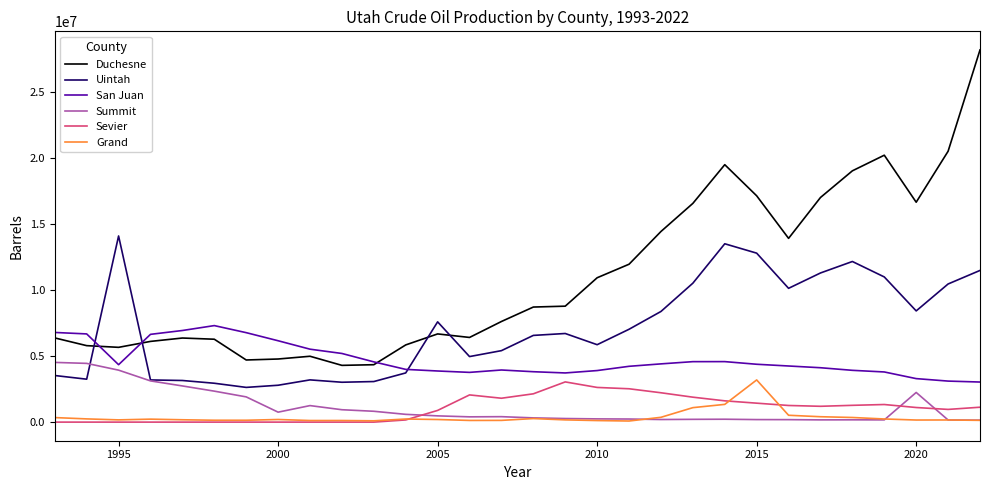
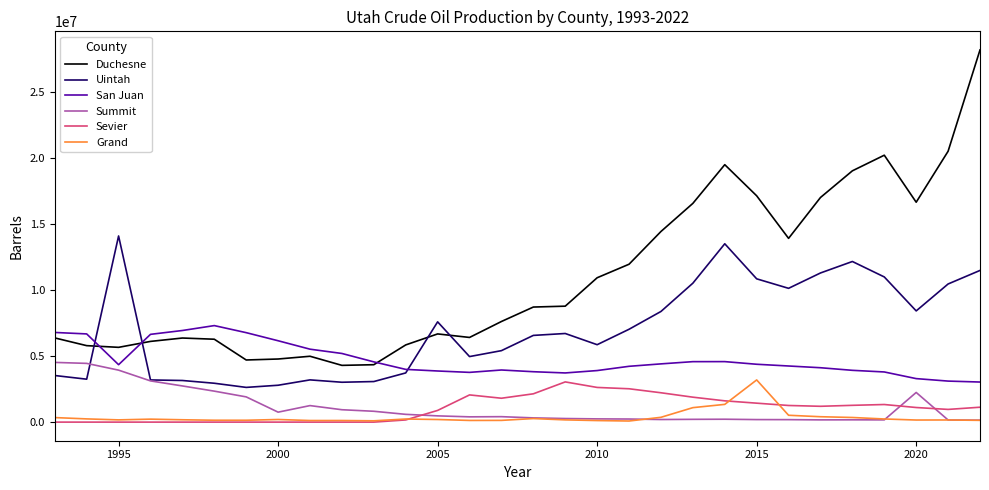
Uintah, 2015: 12800000 -> 10800000
